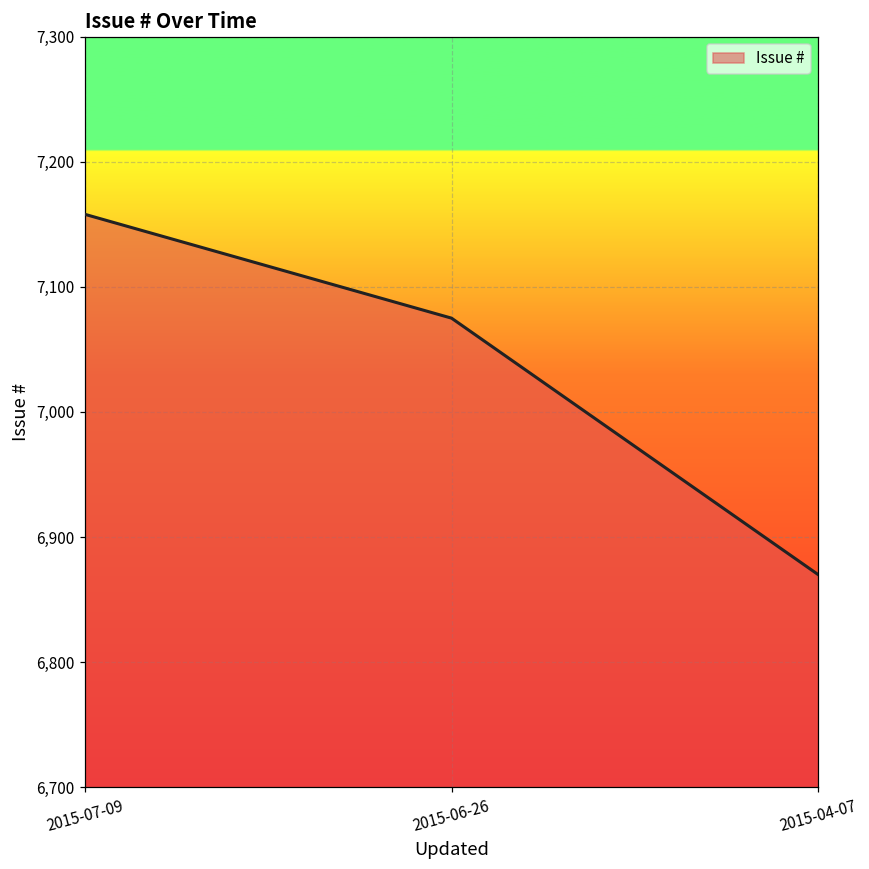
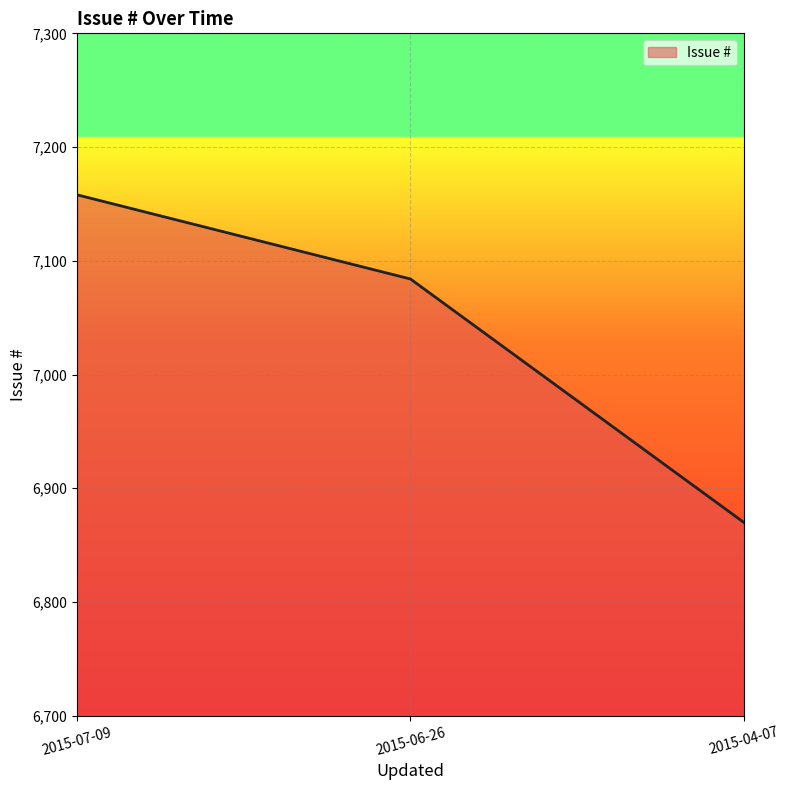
2015-06-26: 7,075 -> 7,084
